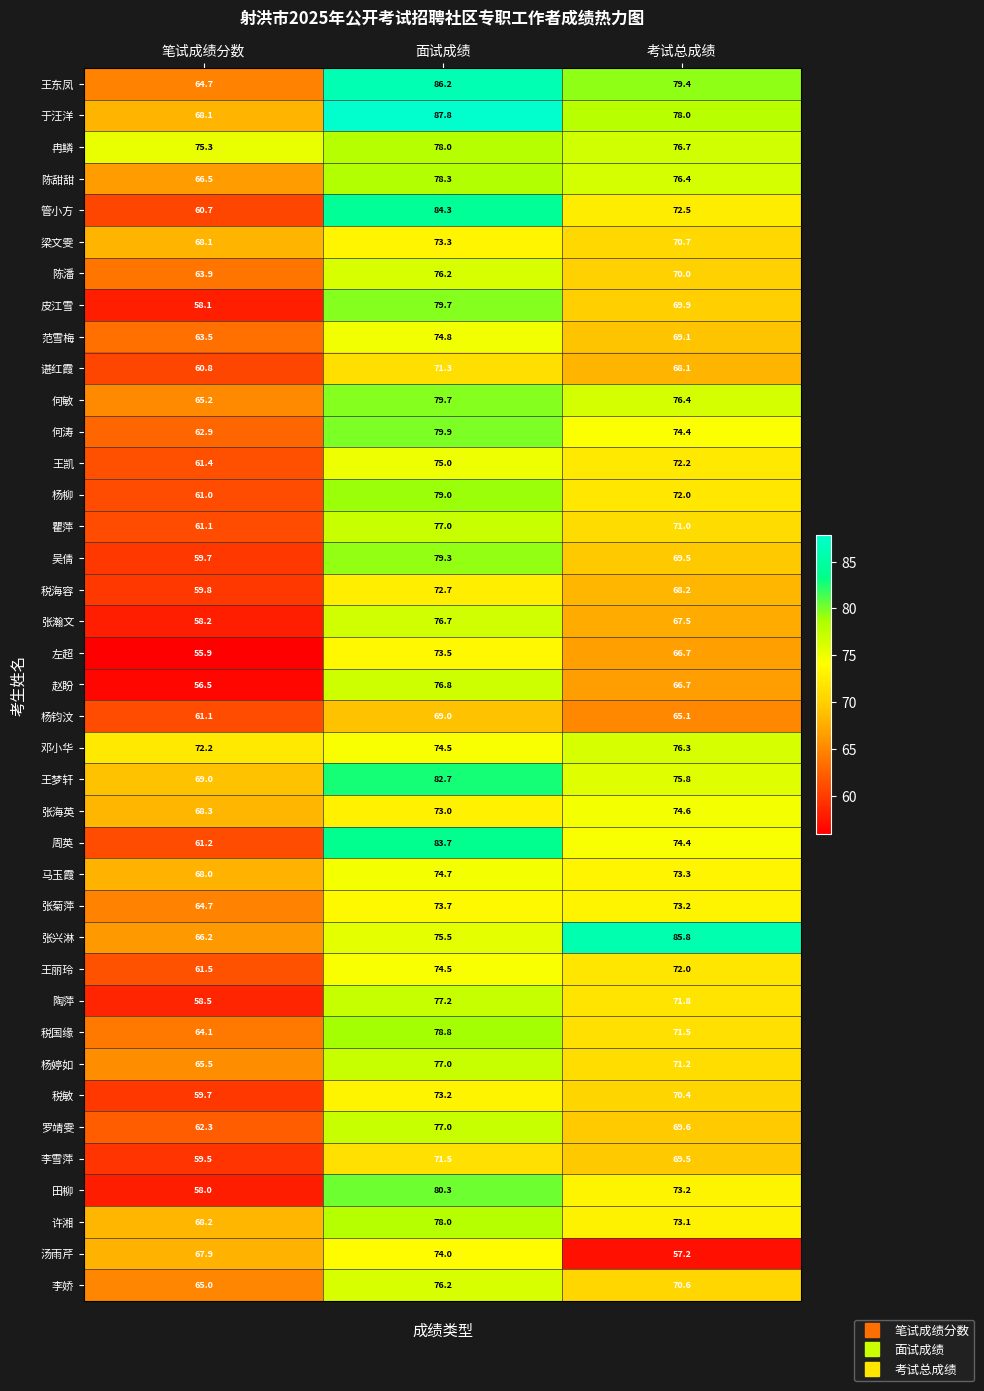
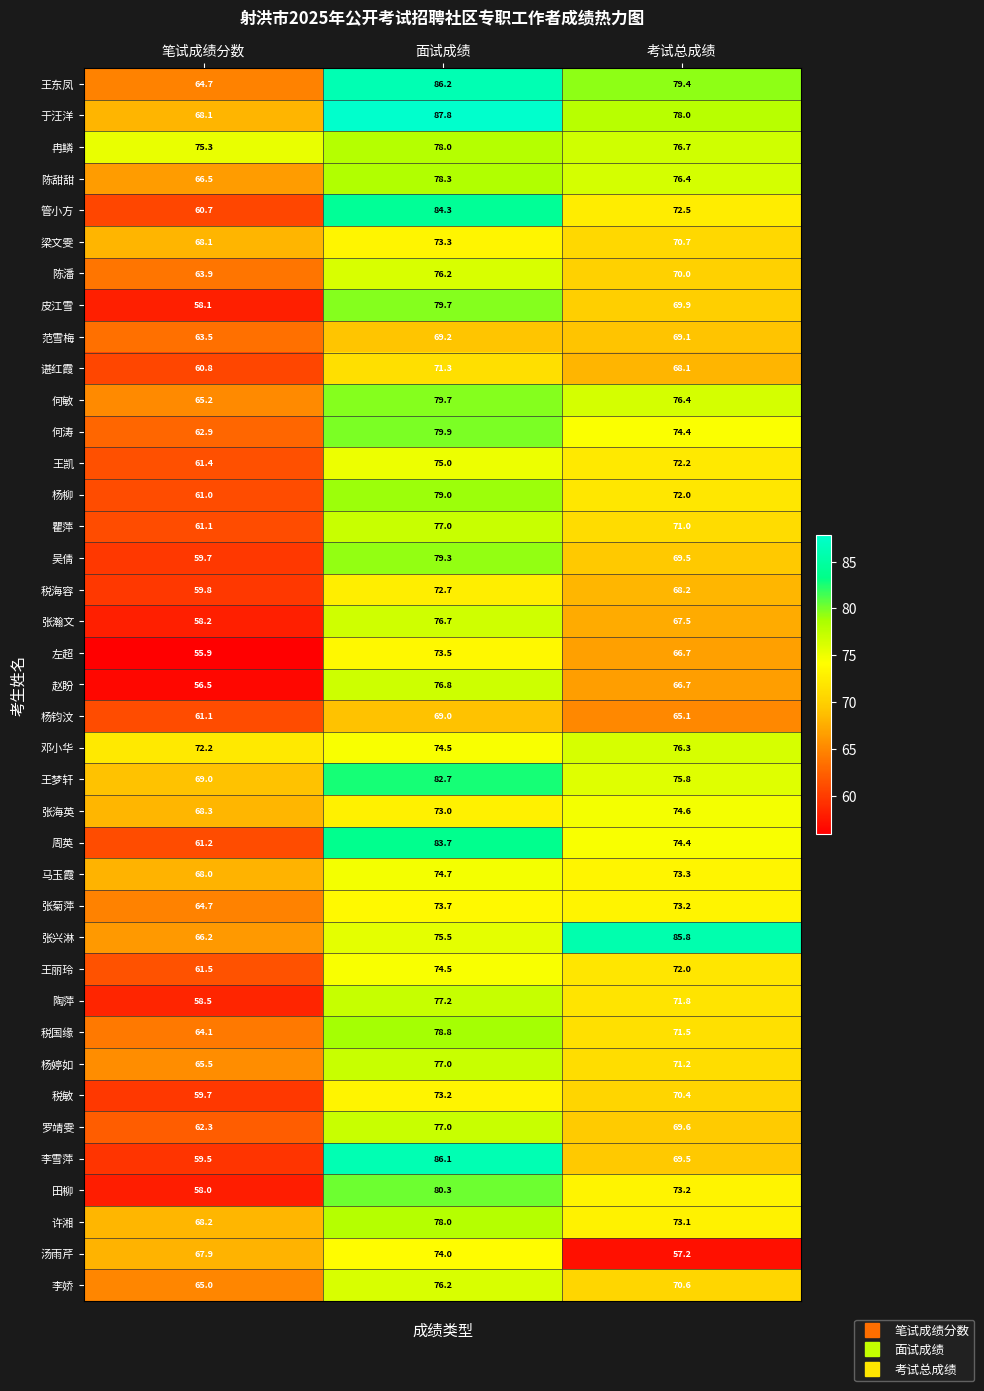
范雪梅, 面试成绩: 74.8 -> 69.2
李雪萍, 面试成绩: 71.5 -> 86.1
